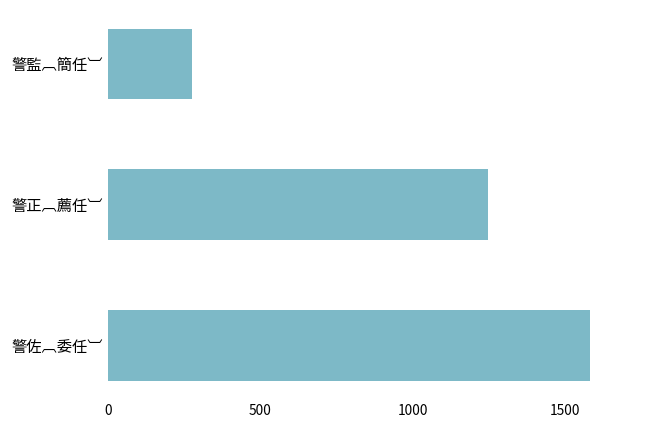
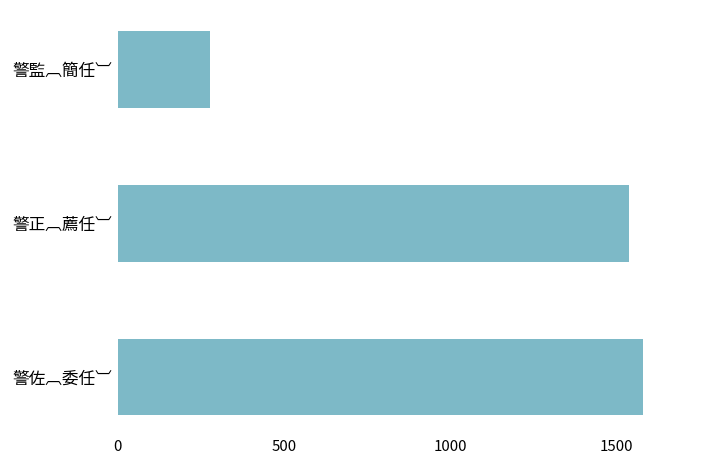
警正︹薦任︺: 1250 -> 1540
